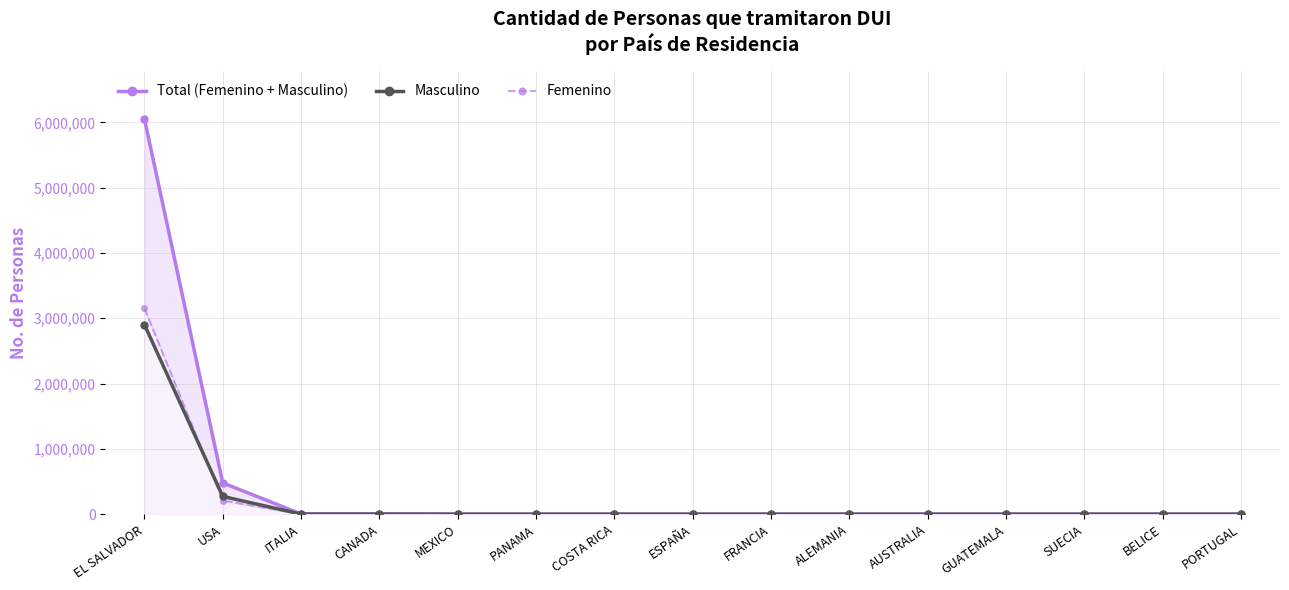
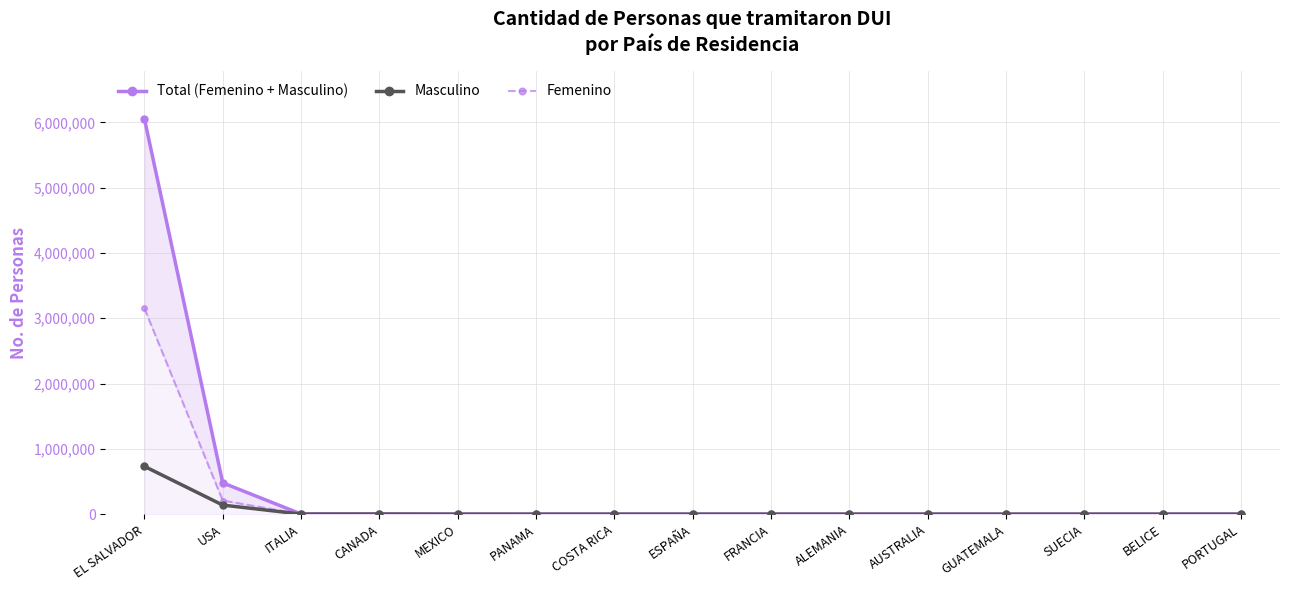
Masculino, EL SALVADOR: 2,900,000 -> 700,000
Masculino, USA: 300,000 -> 100,000
